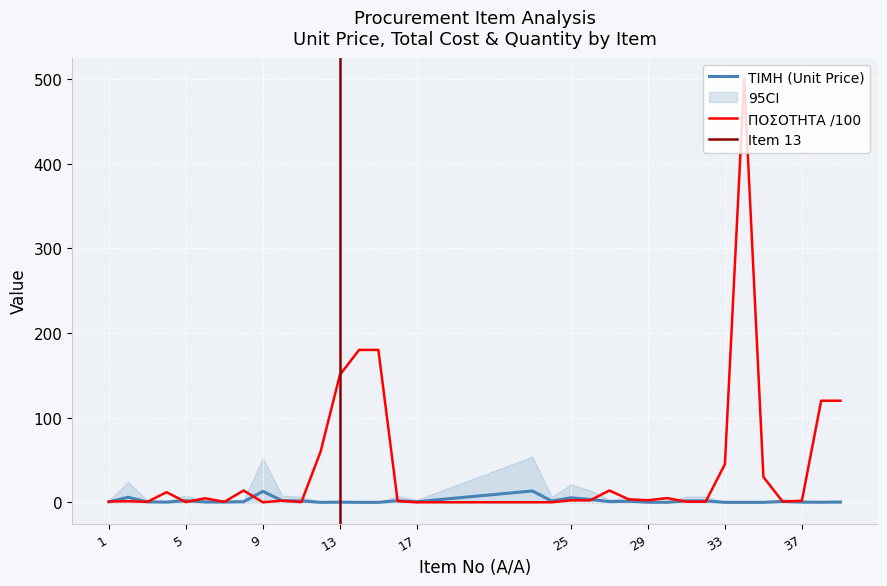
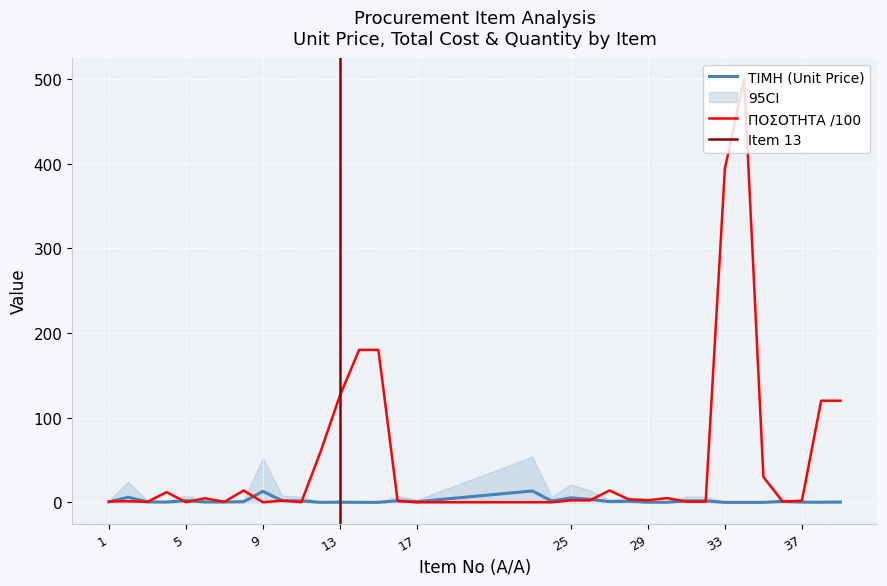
ΠΟΣΟΤΗΤΑ /100, 13: 150 -> 130
ΠΟΣΟΤΗΤΑ /100, 33: 50 -> 390
